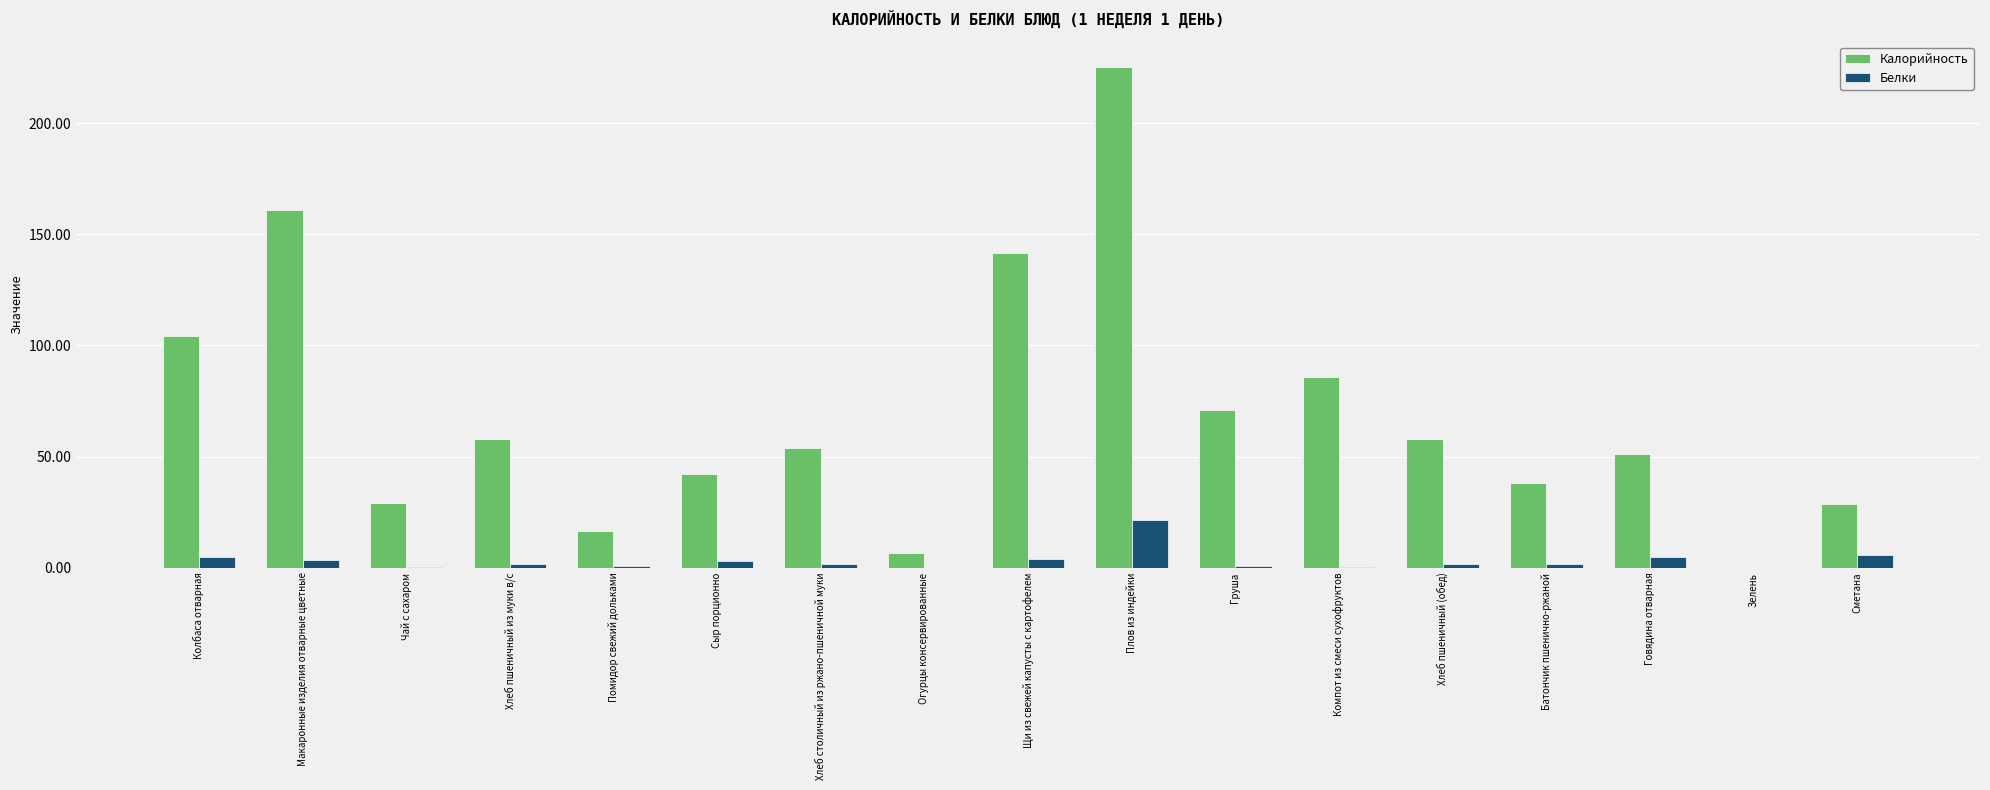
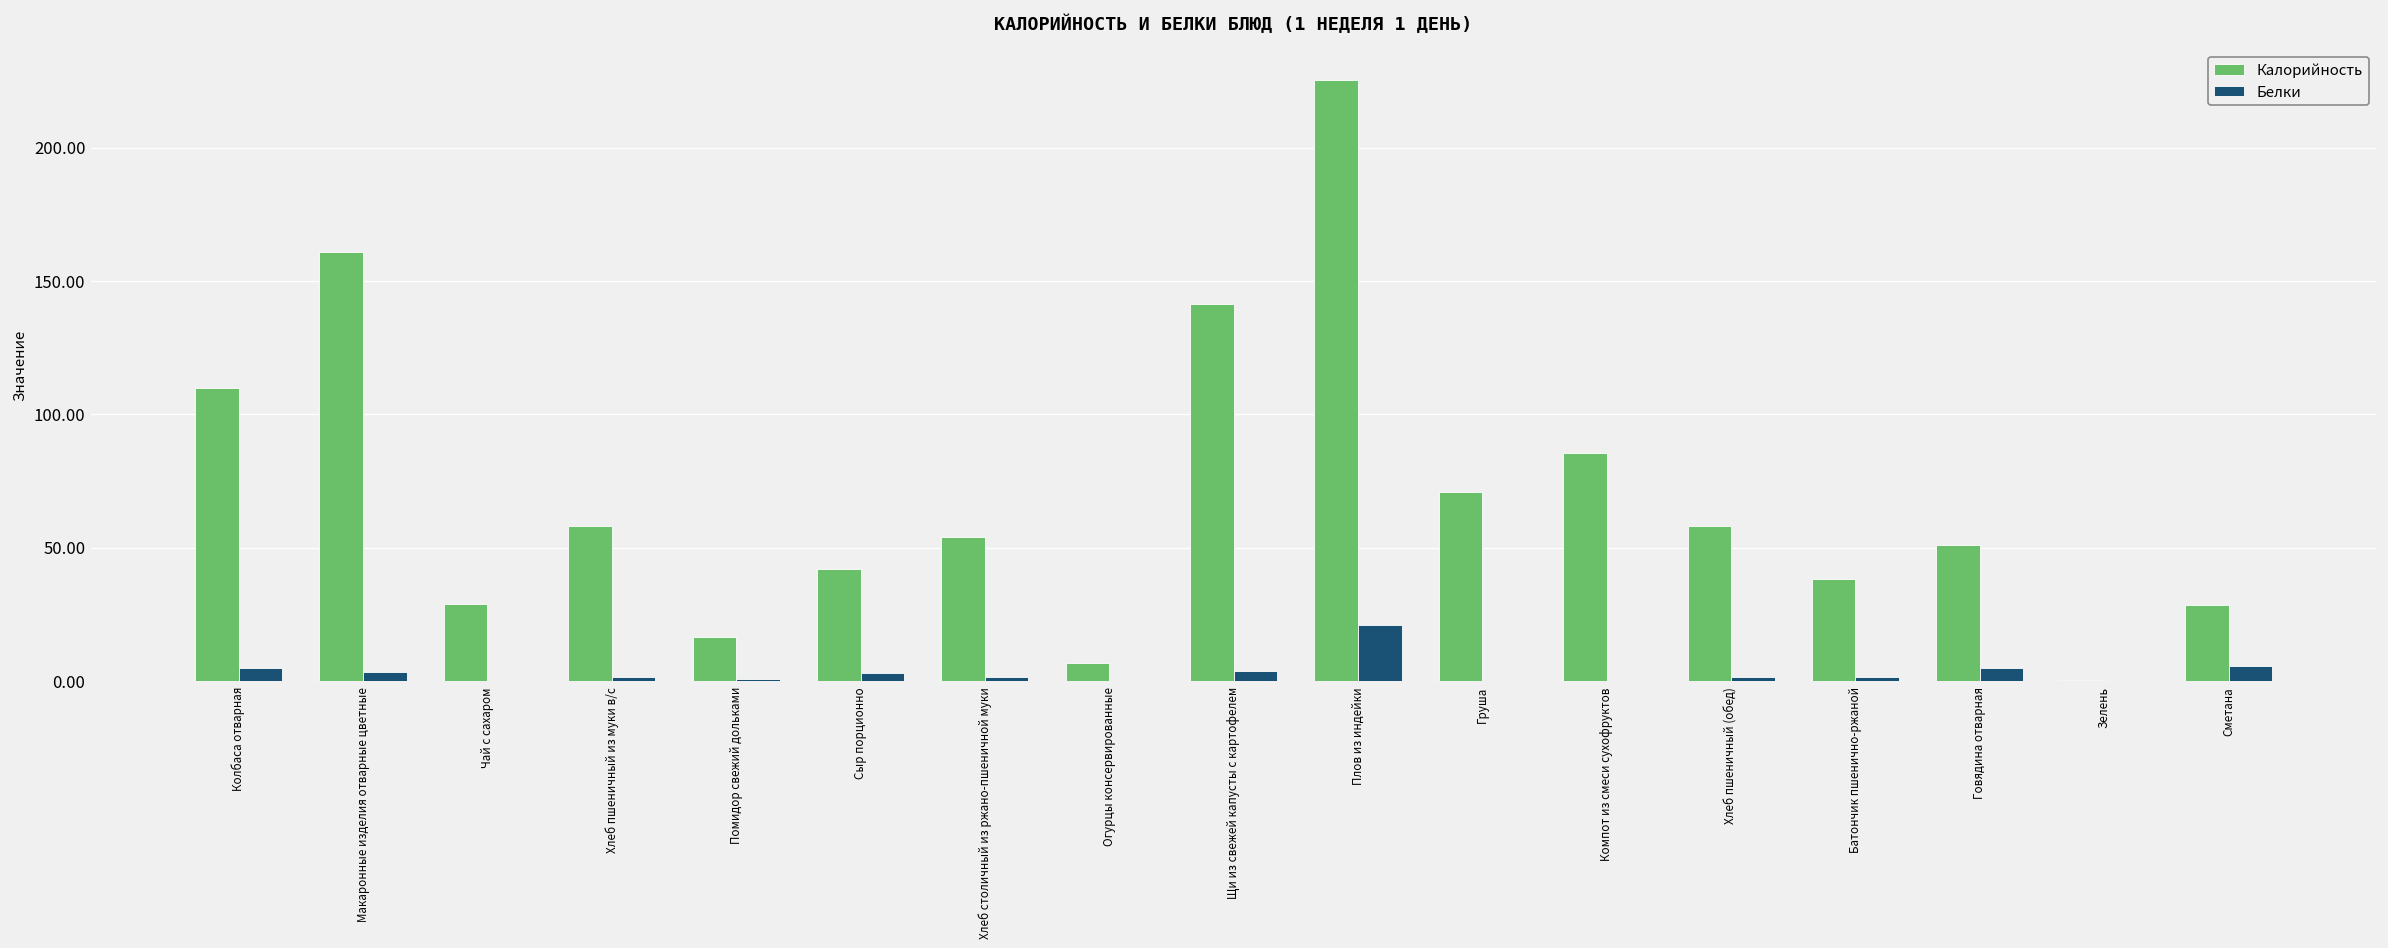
Калорийность, Колбаса отварная: 104 -> 110
